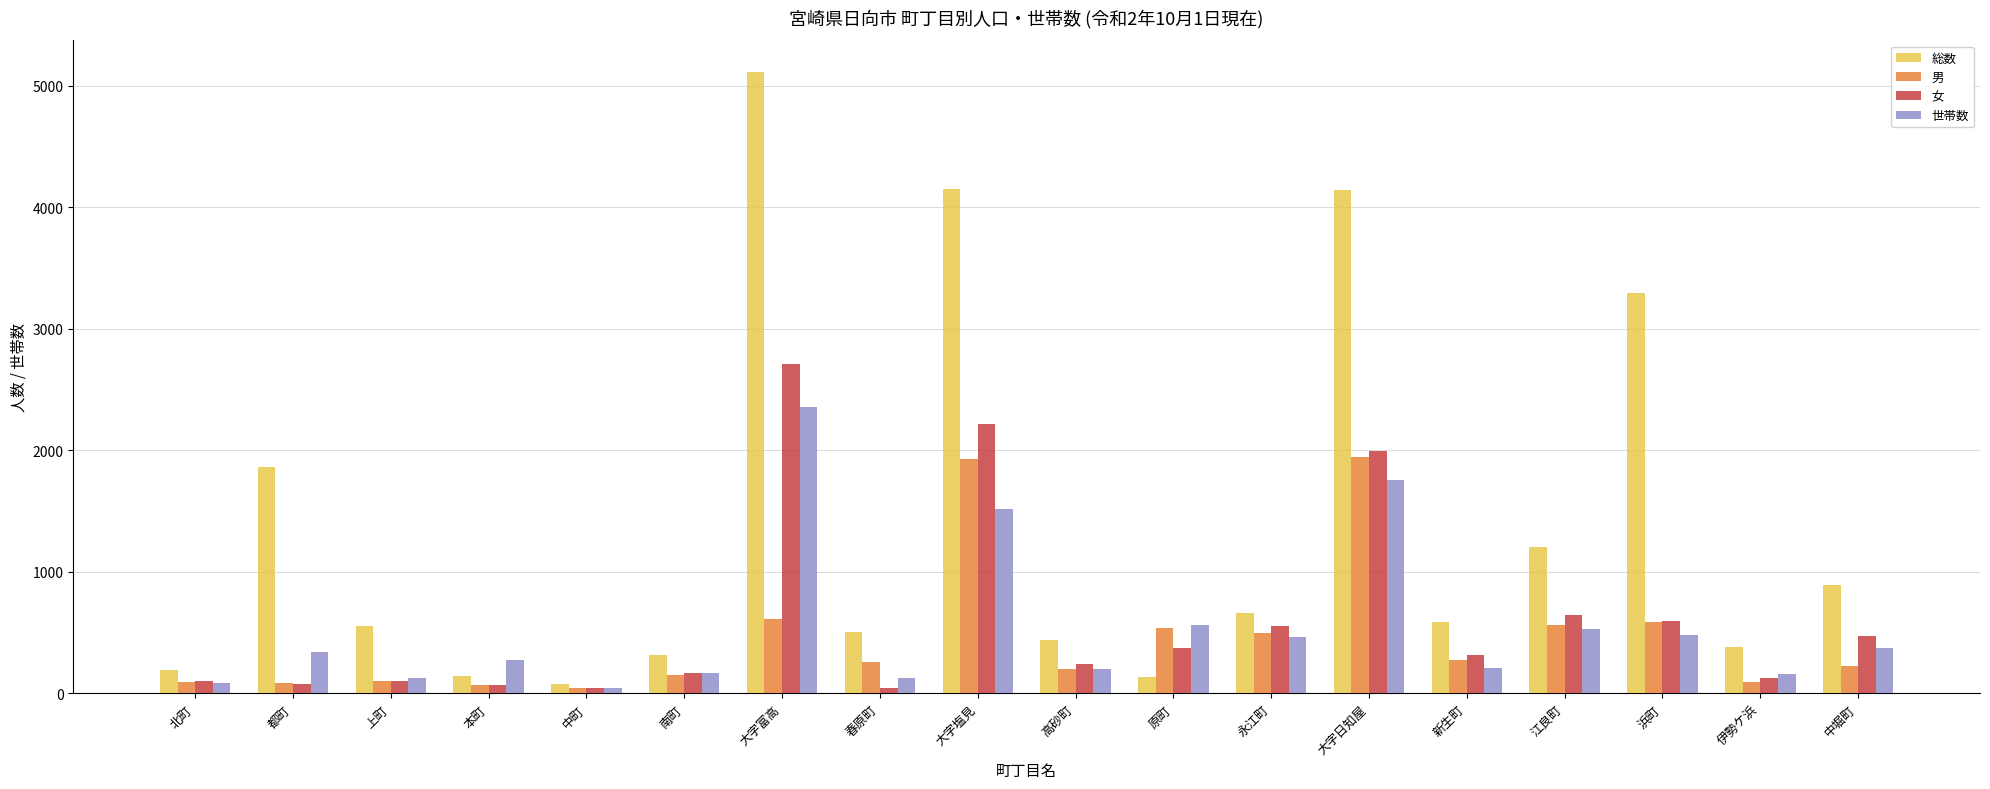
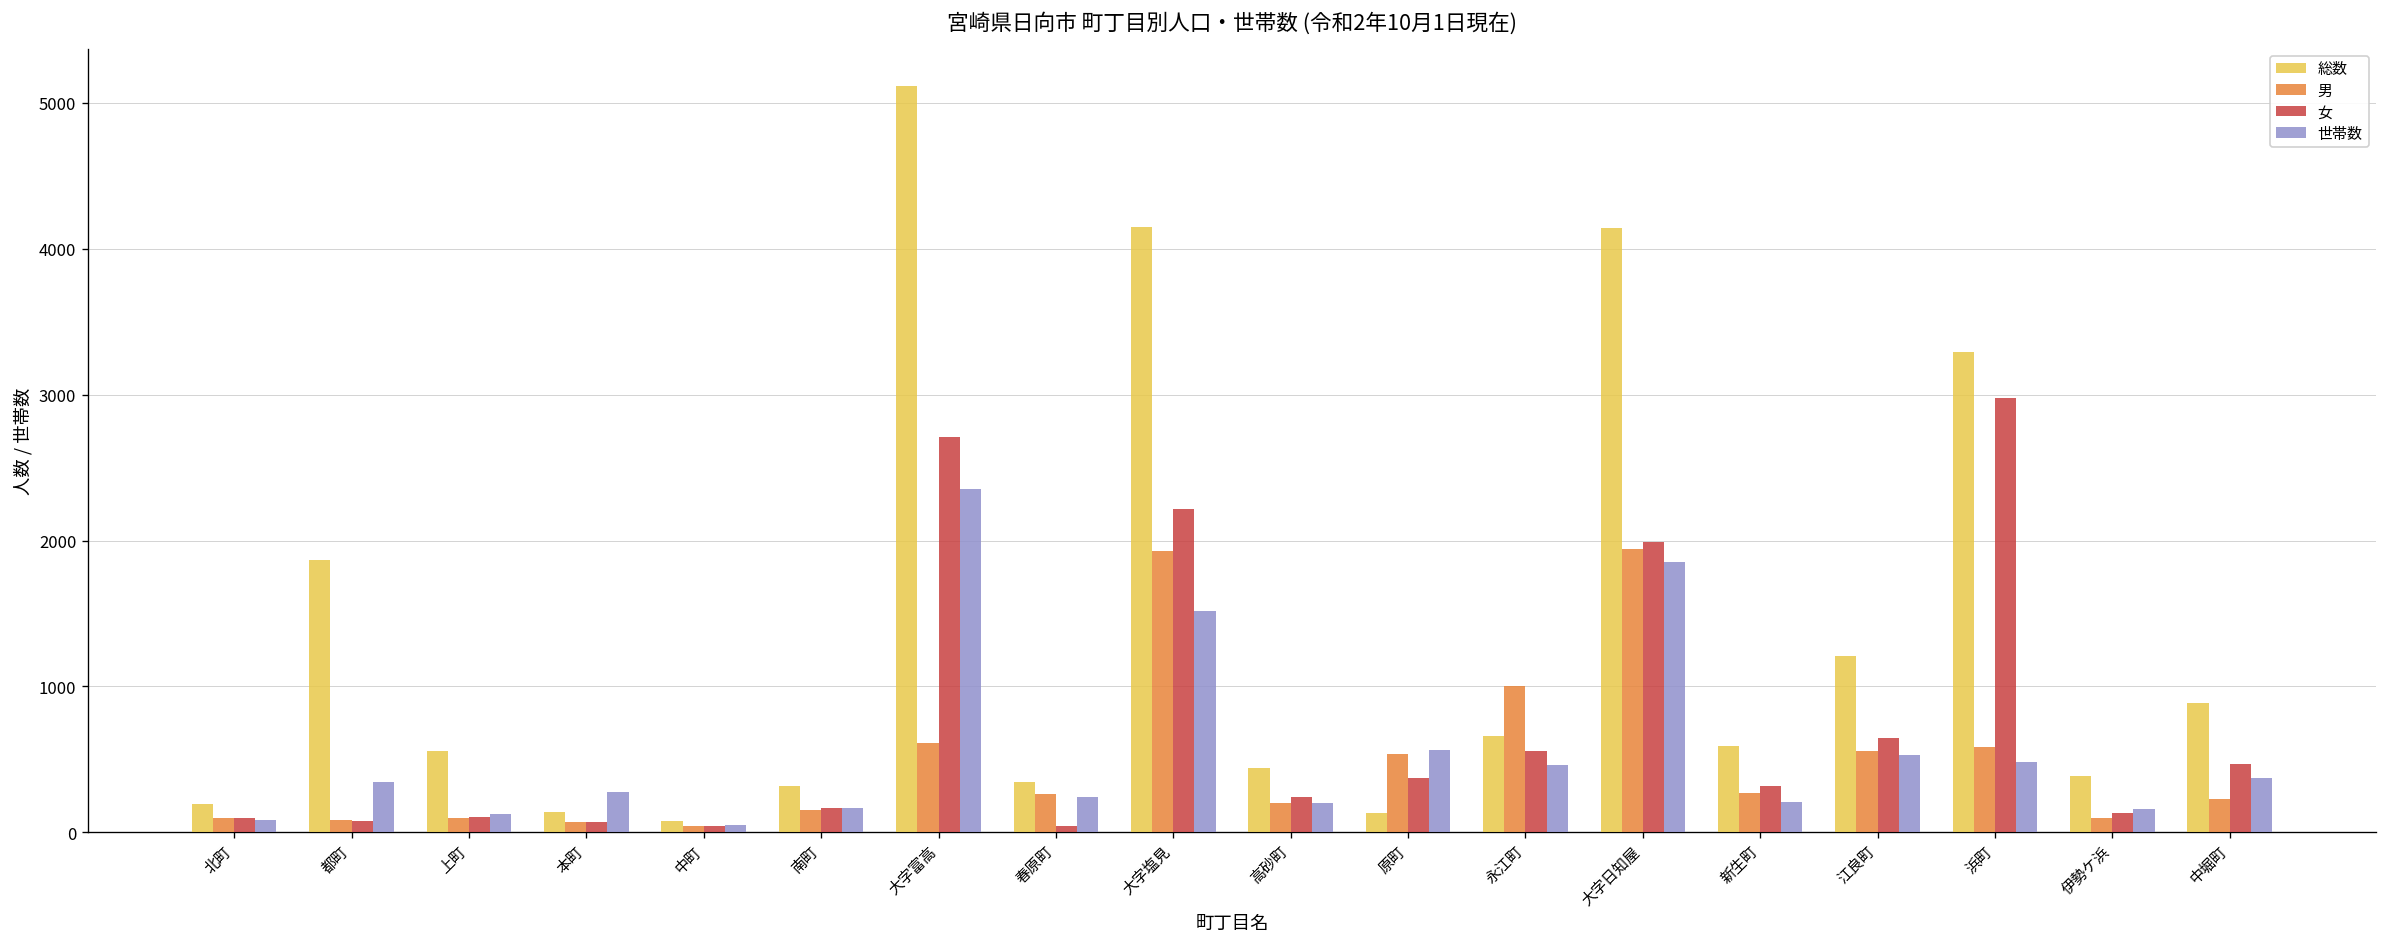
総数, 春原町: 510 -> 340
世帯数, 春原町: 130 -> 240
男, 永江町: 500 -> 1000
世帯数, 大字日知屋: 1760 -> 1850
女, 浜町: 590 -> 2980
